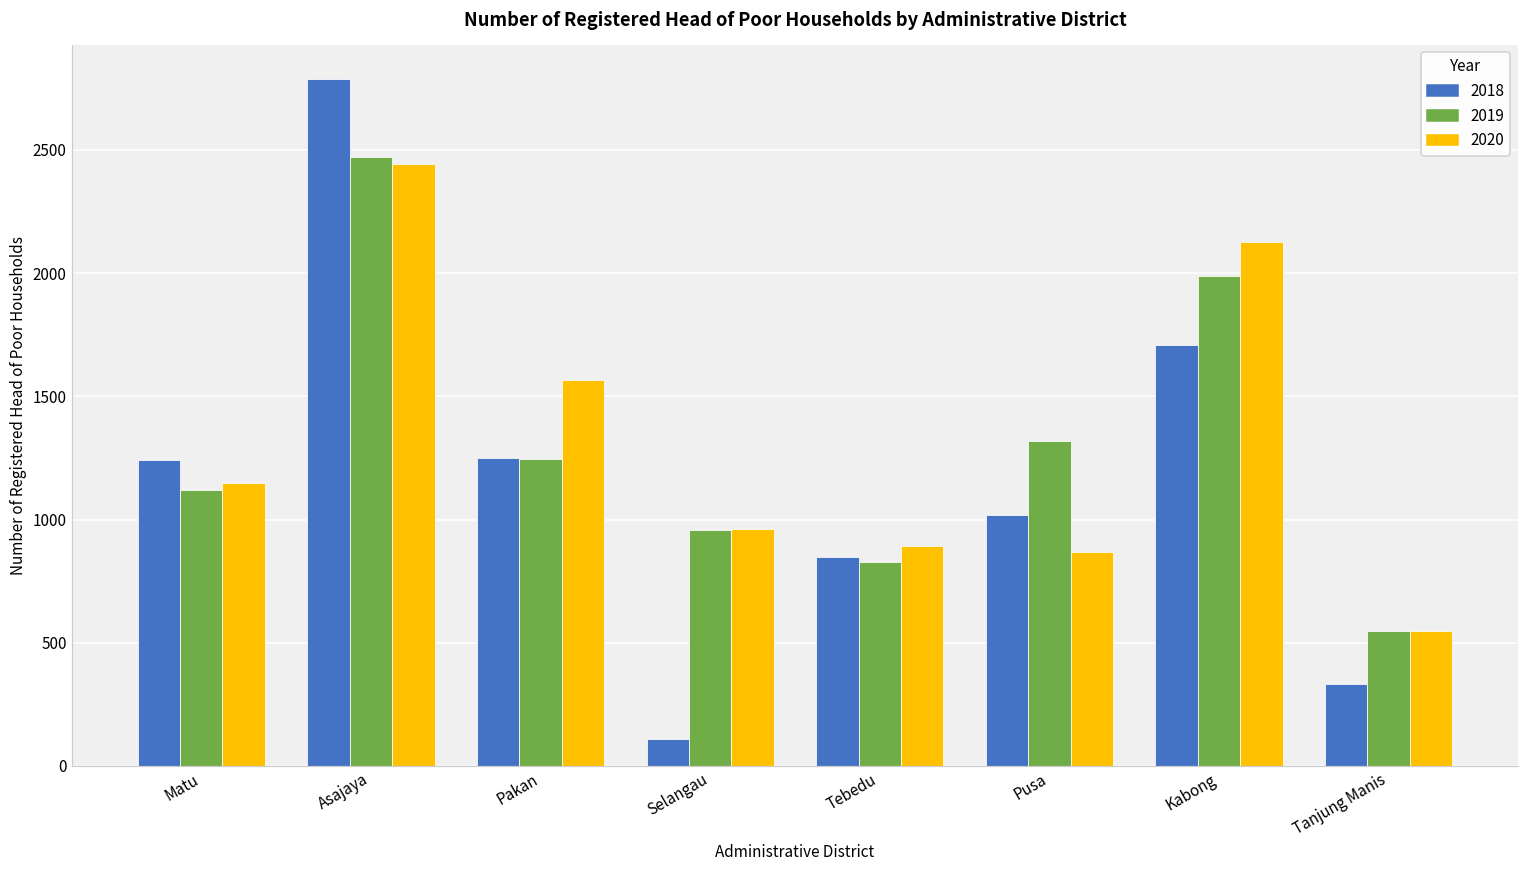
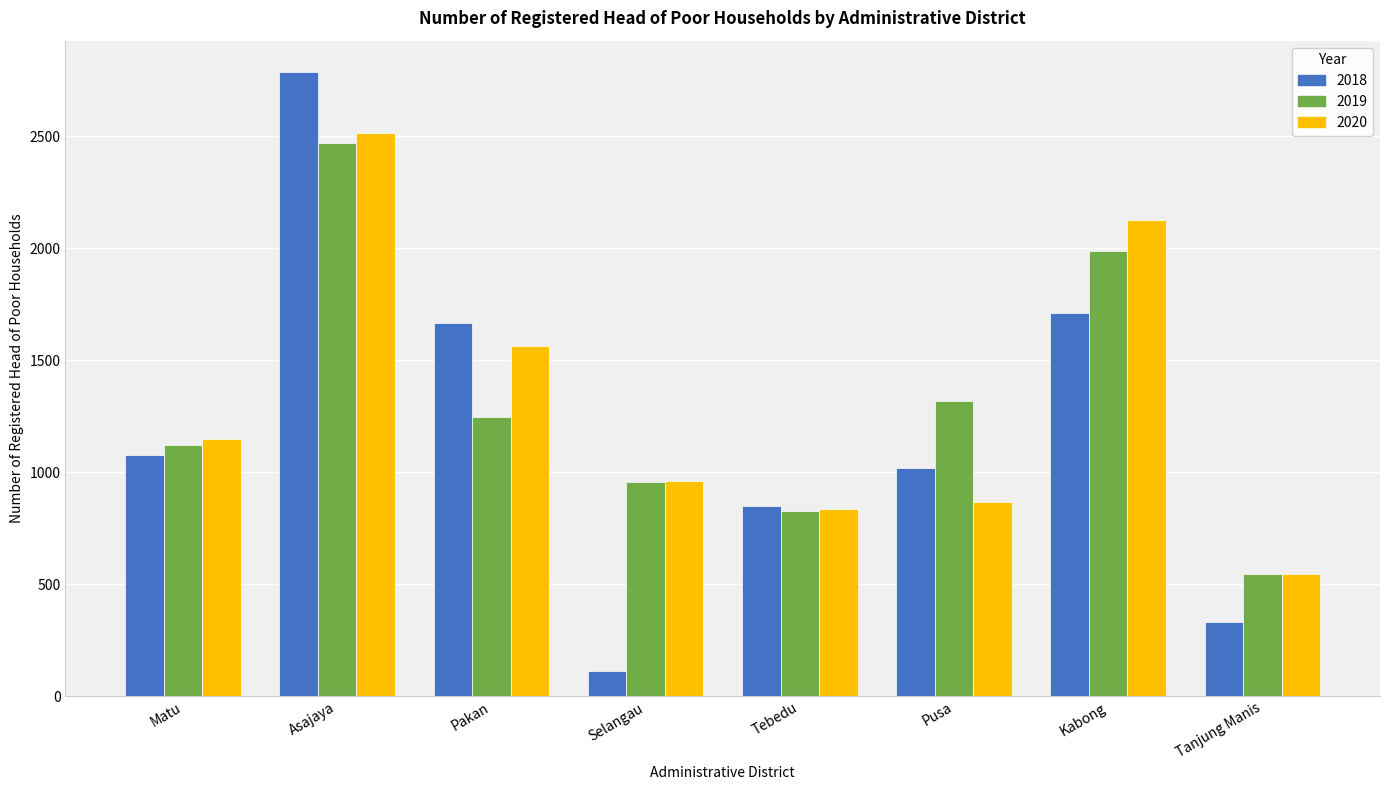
2018, Matu: 1240 -> 1080
2020, Asajaya: 2440 -> 2510
2018, Pakan: 1250 -> 1670
2020, Tebedu: 890 -> 840
